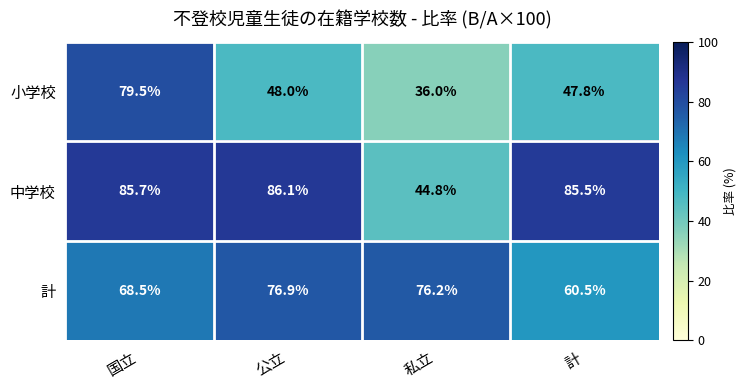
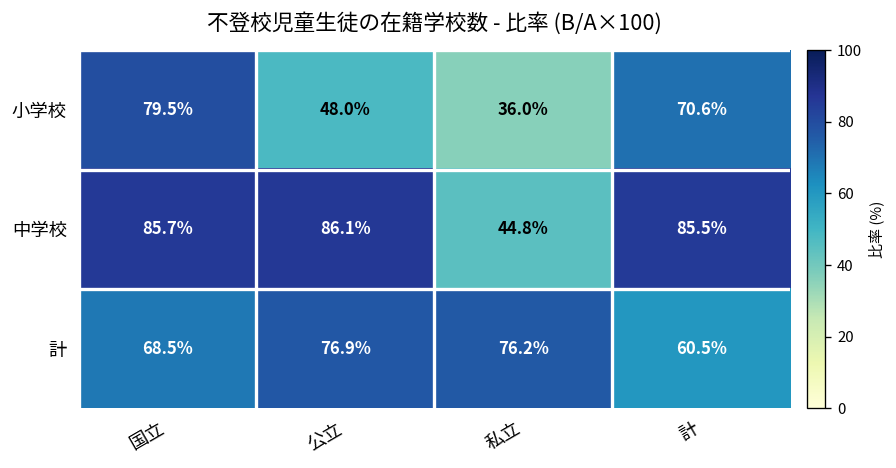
小学校, 計: 47.8% -> 70.6%
